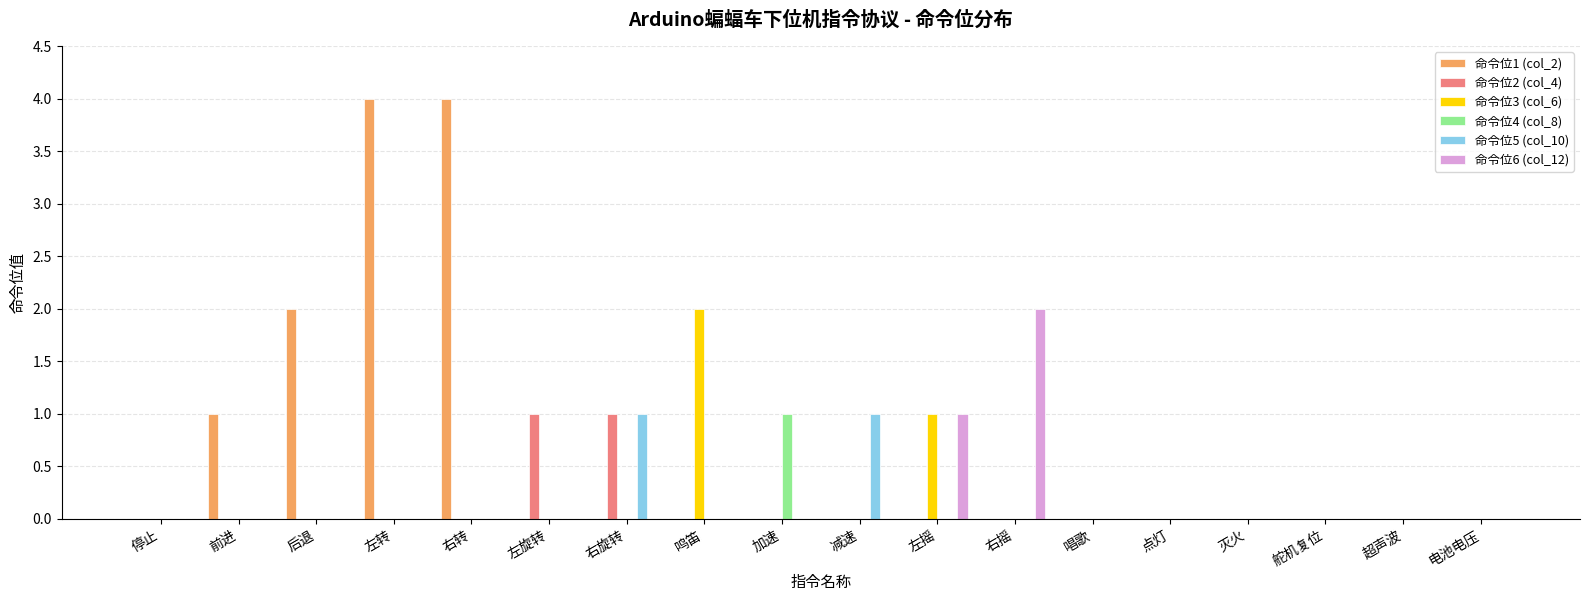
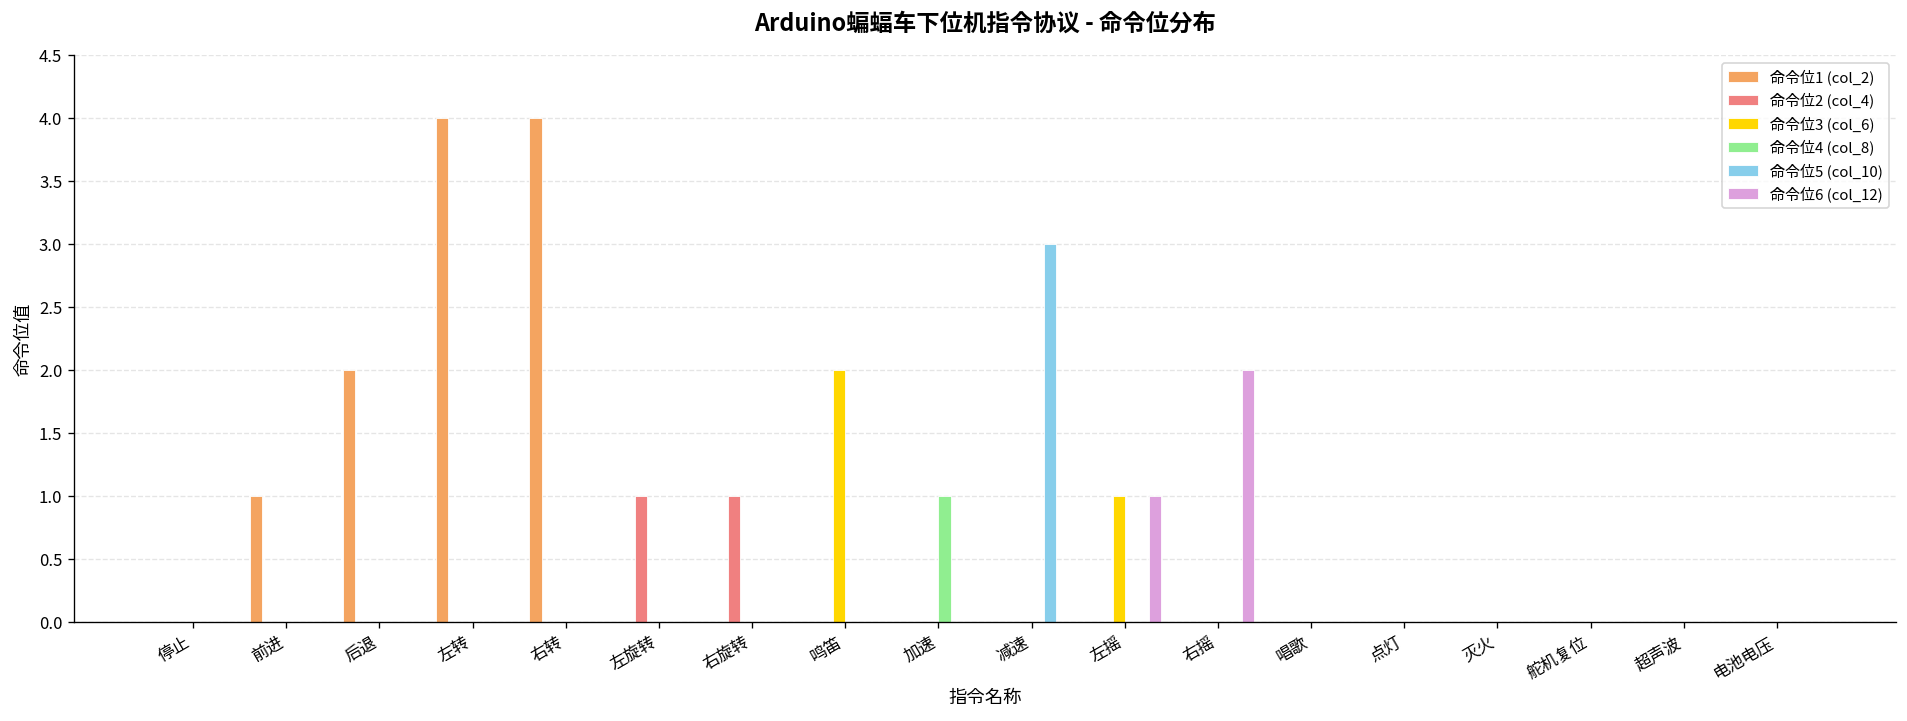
命令位5 (col_10), 右旋转: 1 -> 0
命令位5 (col_10), 减速: 1 -> 3
